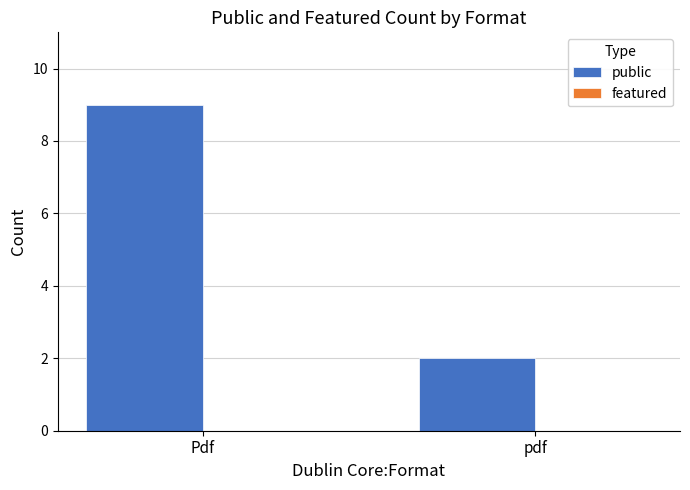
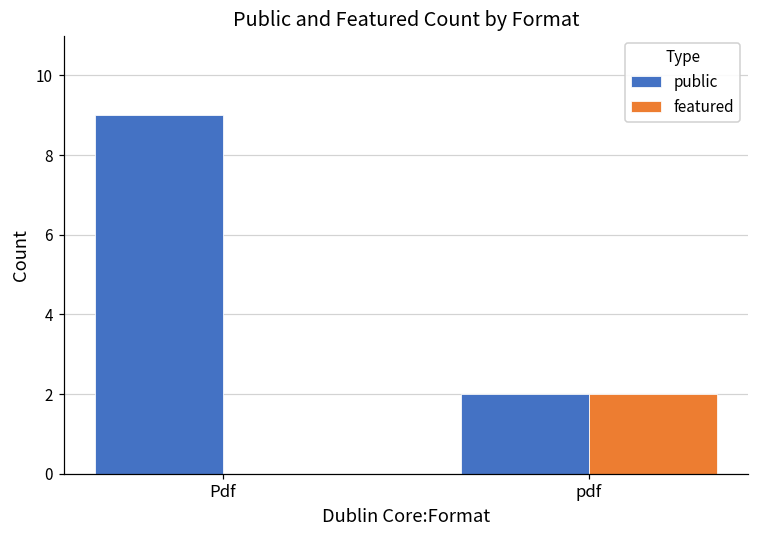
featured, pdf: 0 -> 2
